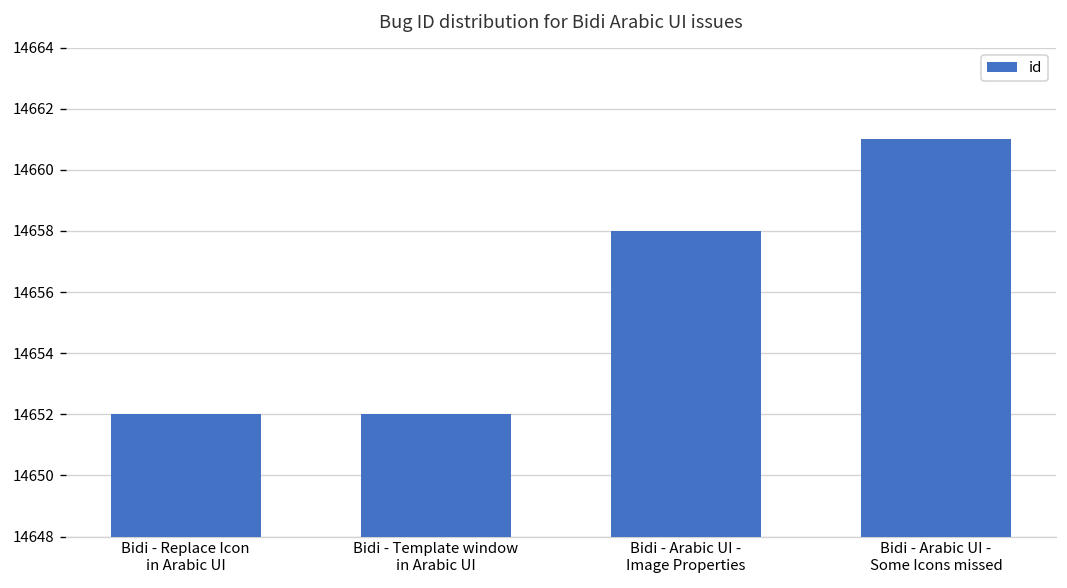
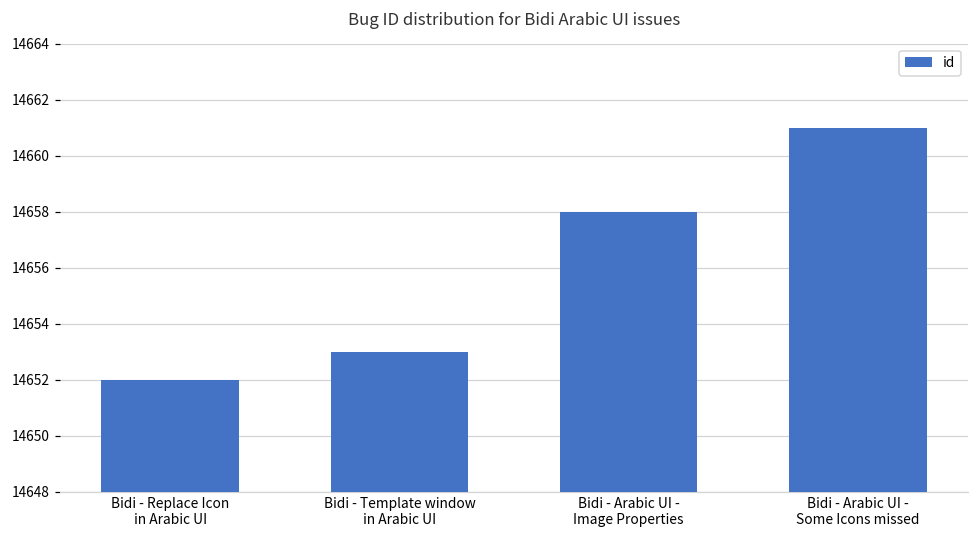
Bidi - Template window in Arabic UI: 14652 -> 14653
